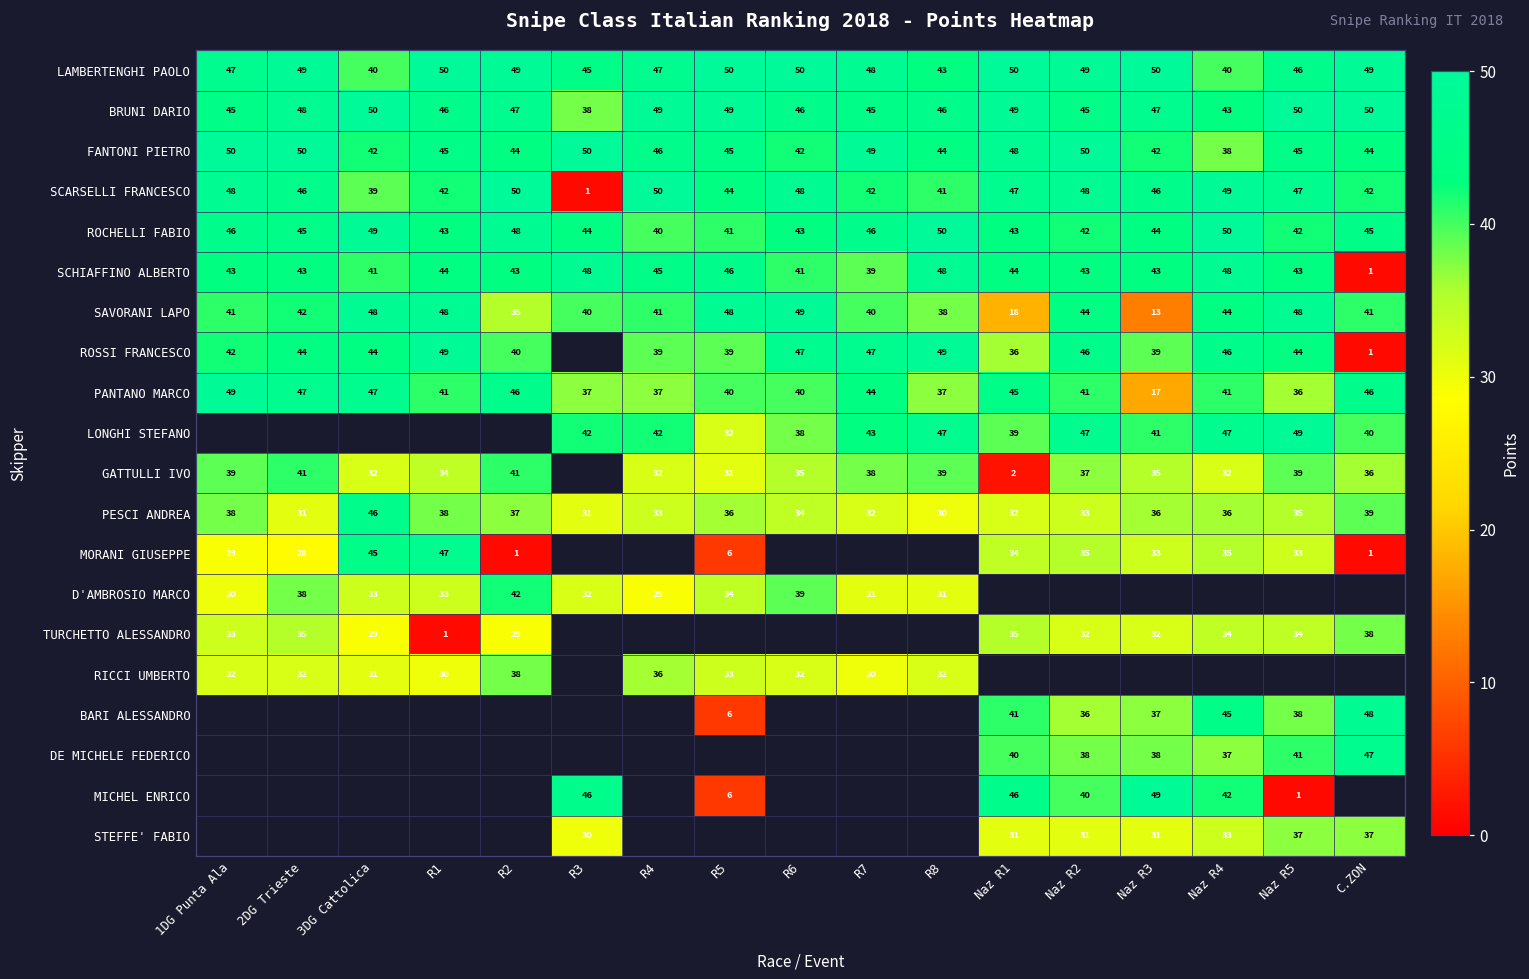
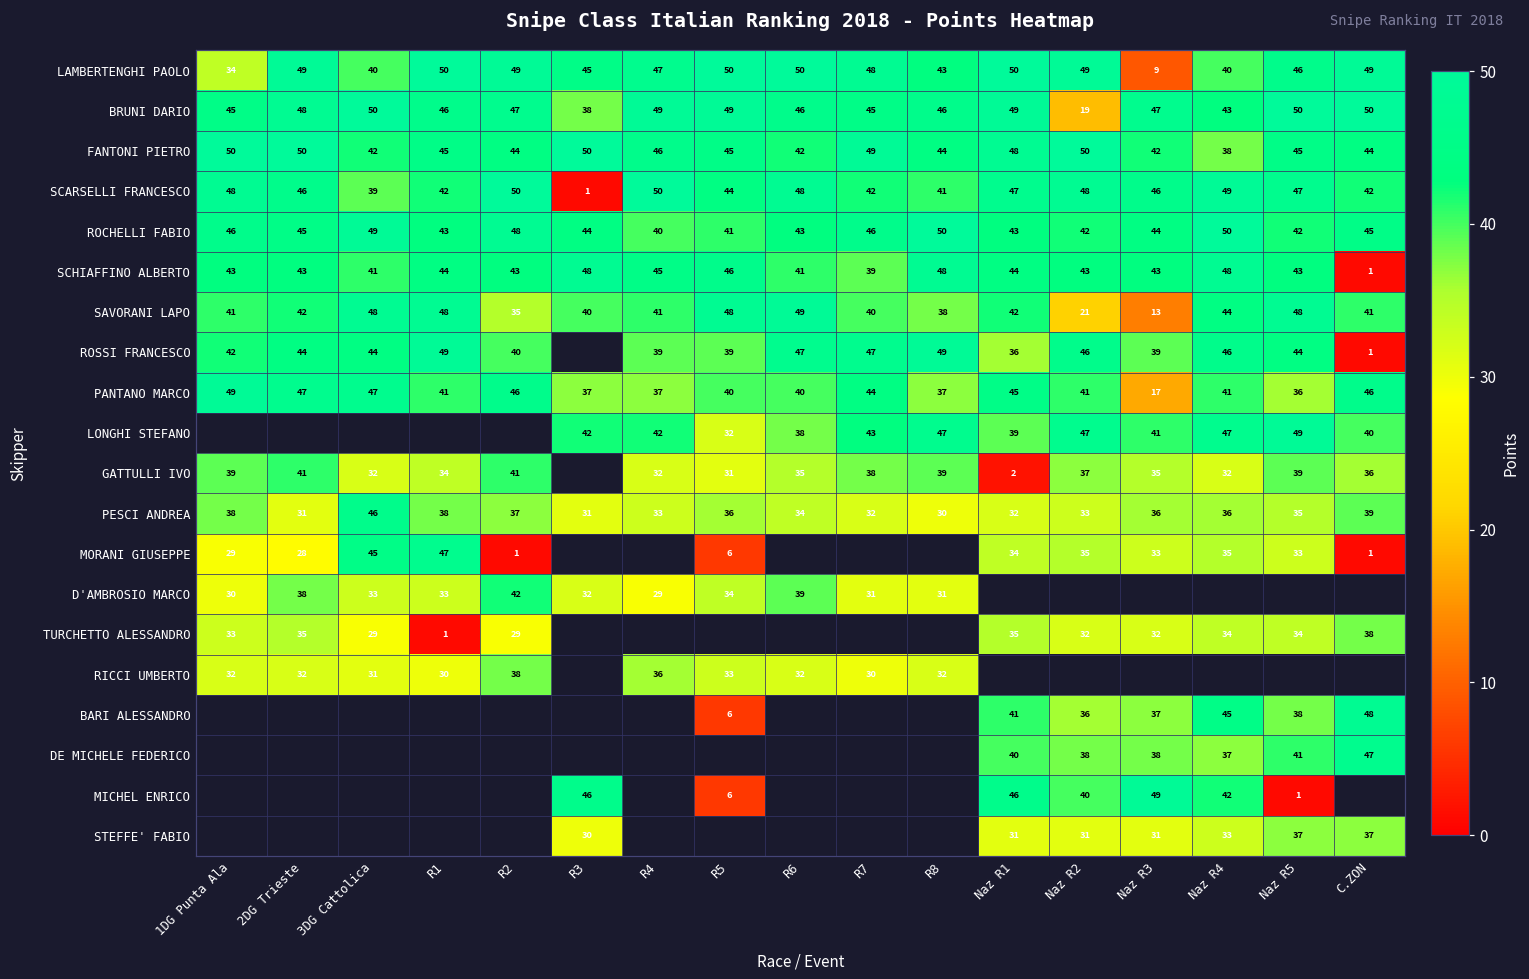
LAMBERTENGHI PAOLO, 1DG Punta Ala: 47 -> 34
LAMBERTENGHI PAOLO, Naz R3: 50 -> 9
BRUNI DARIO, Naz R2: 45 -> 19
SAVORANI LAPO, Naz R1: 18 -> 42
SAVORANI LAPO, Naz R2: 44 -> 21
